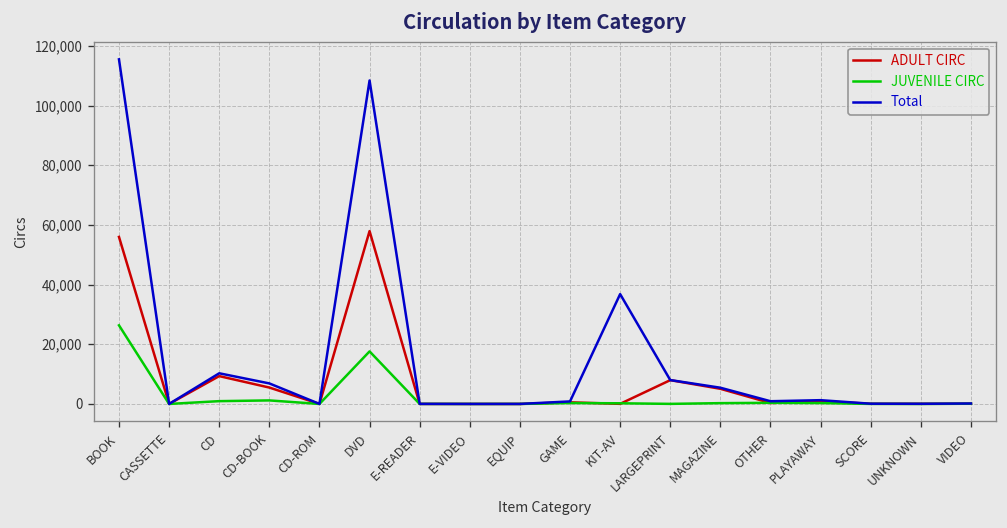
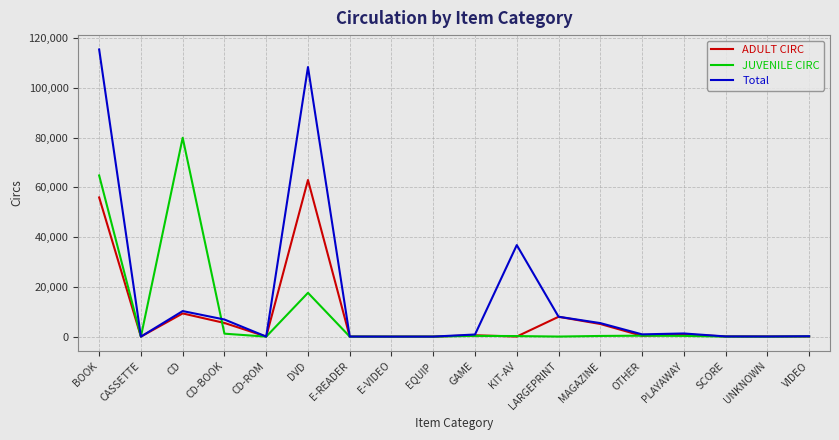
JUVENILE CIRC, BOOK: 26,000 -> 65,000
JUVENILE CIRC, CD: 1,000 -> 80,000
ADULT CIRC, DVD: 58,000 -> 63,000
